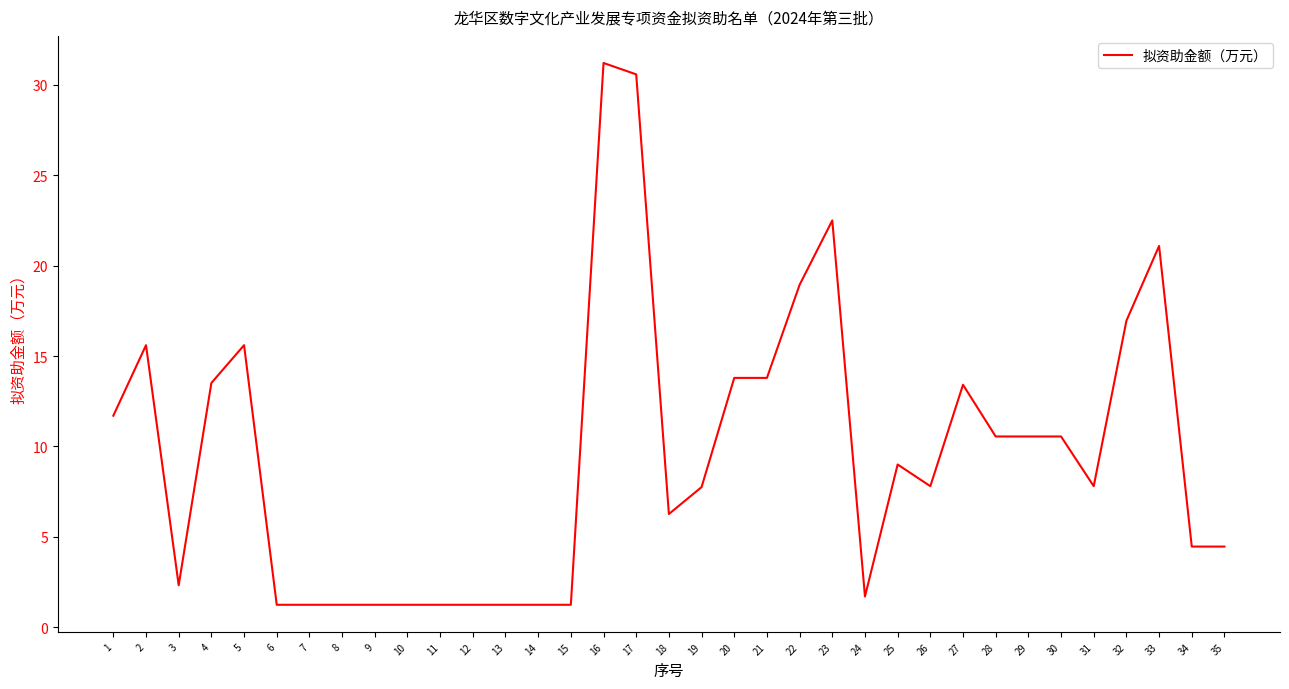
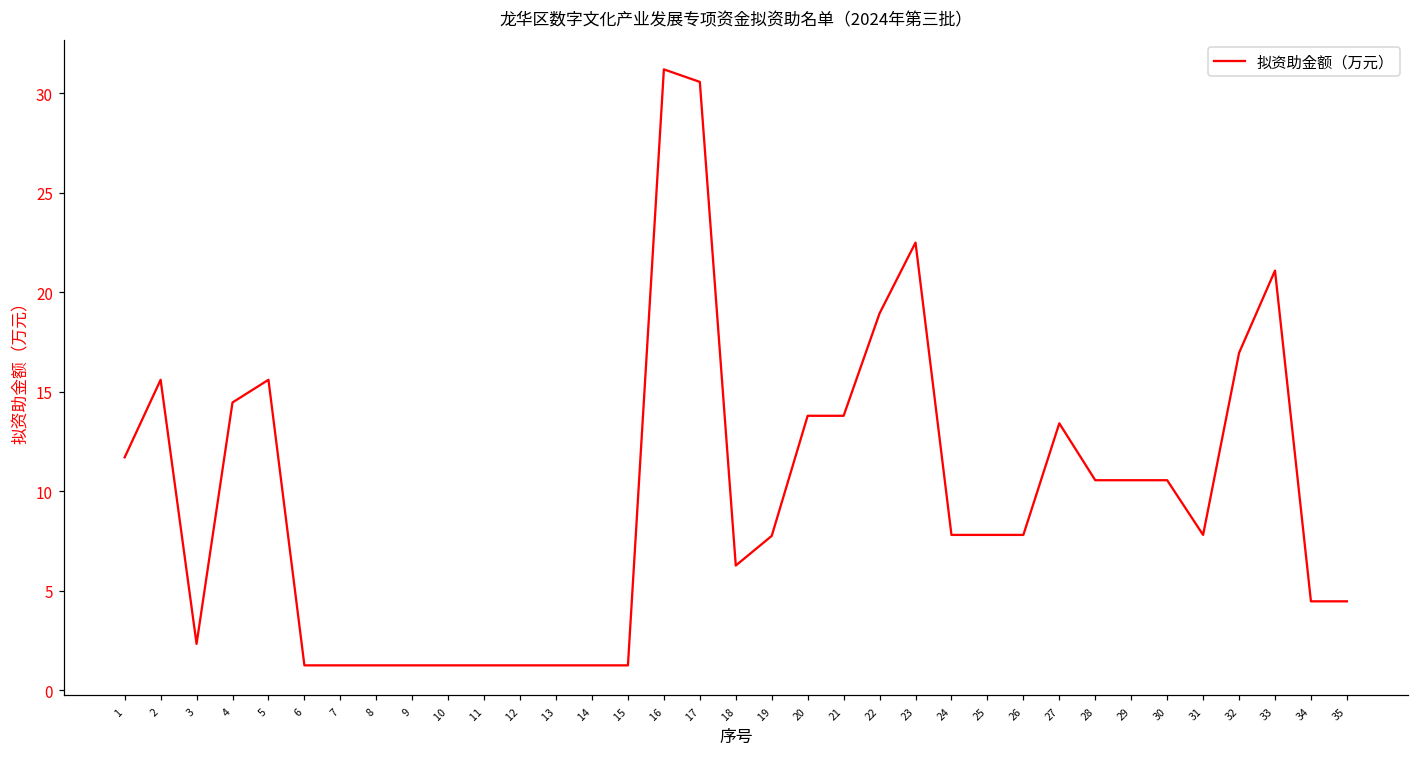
4: 13.5 -> 14.5
24: 1.7 -> 7.8
25: 9.0 -> 7.8
